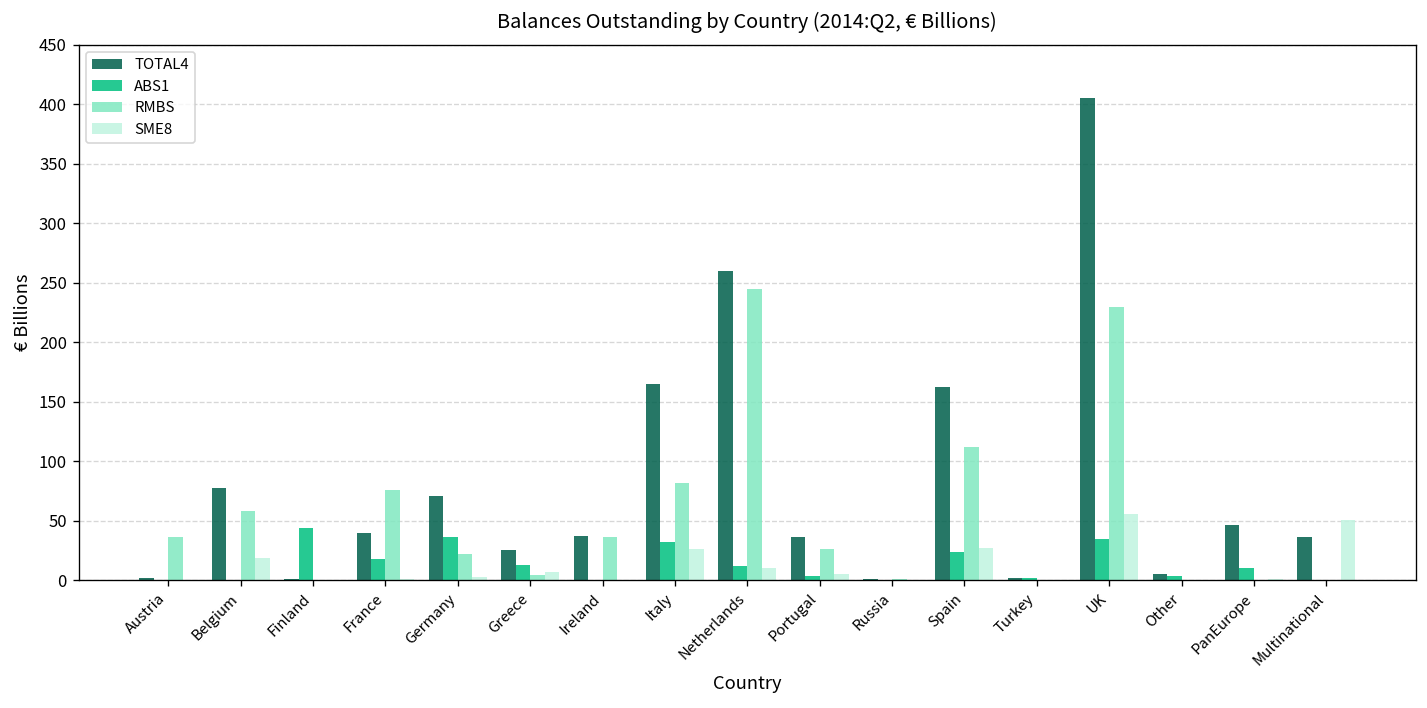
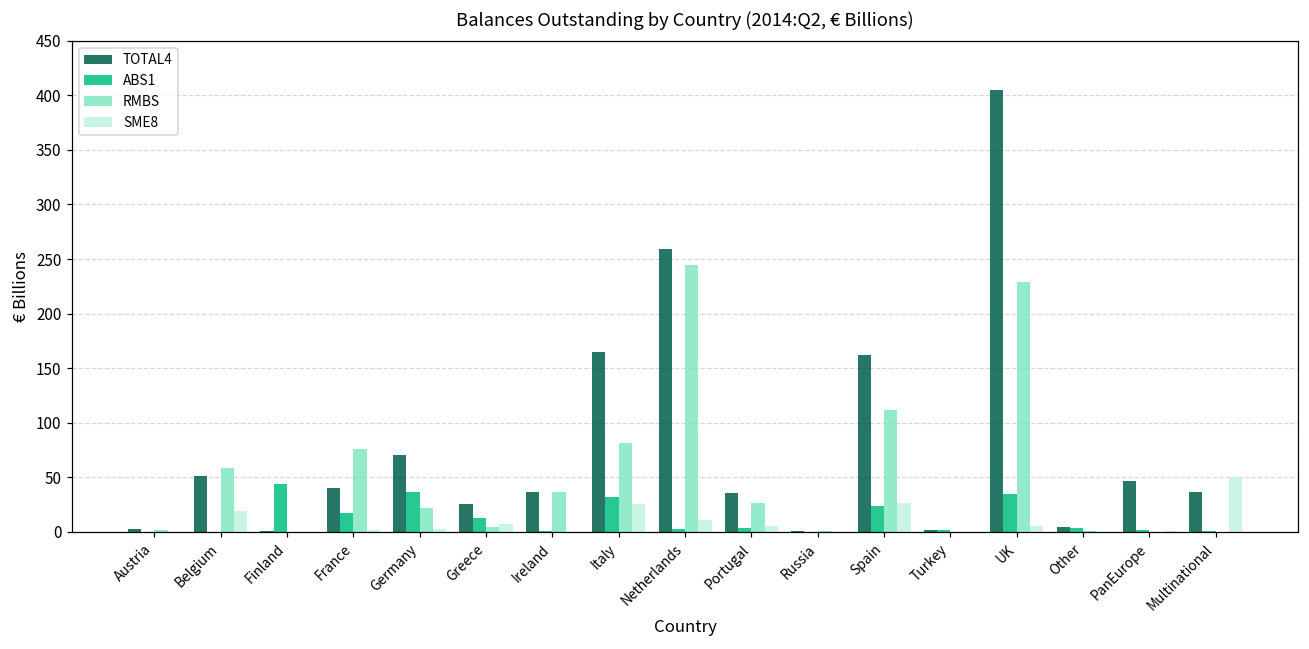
RMBS, Austria: 40 -> 0
TOTAL4, Belgium: 80 -> 50
ABS1, Netherlands: 10 -> 0
SME8, UK: 60 -> 10
ABS1, PanEurope: 10 -> 0
